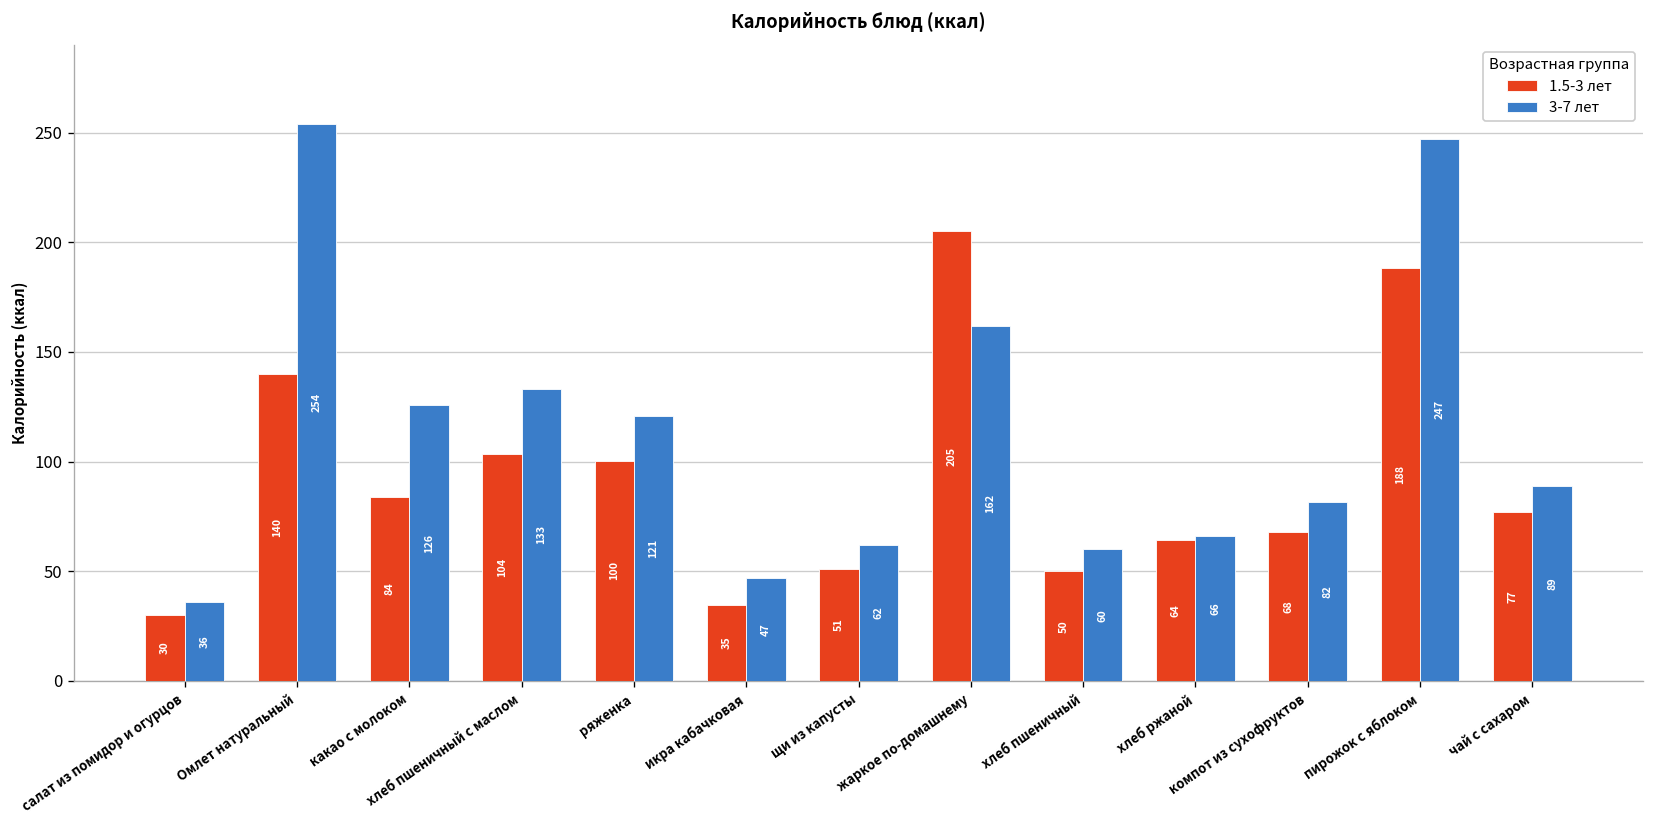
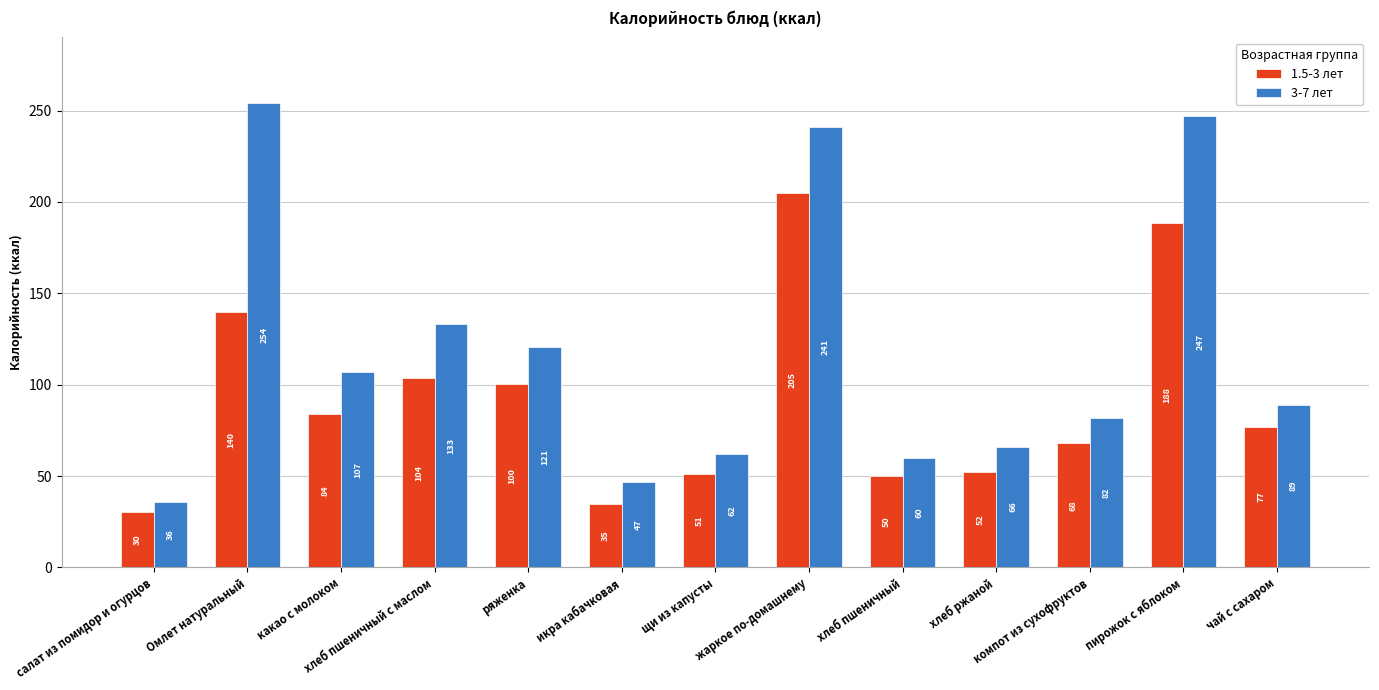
3-7 лет, какао с молоком: 126 -> 107
3-7 лет, жаркое по-домашнему: 162 -> 241
1.5-3 лет, хлеб ржаной: 64 -> 52
